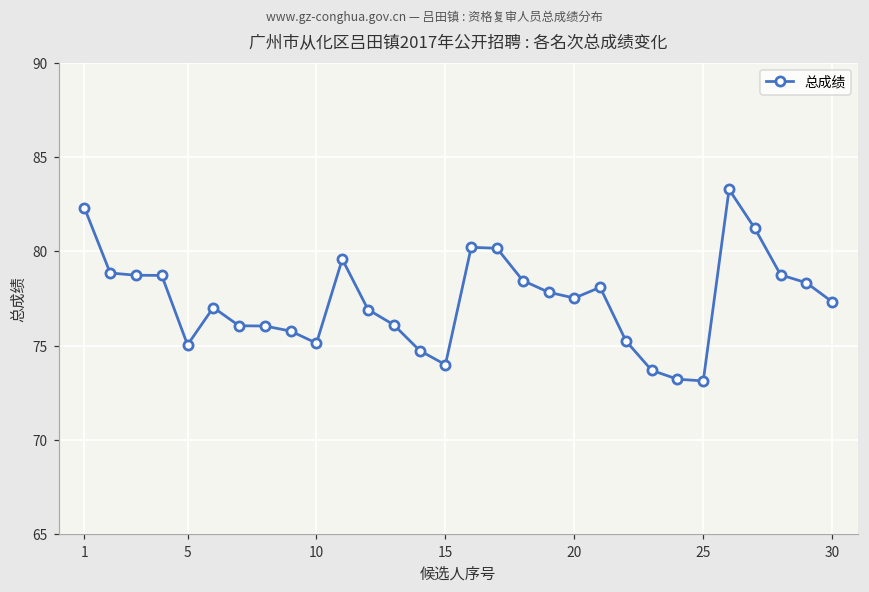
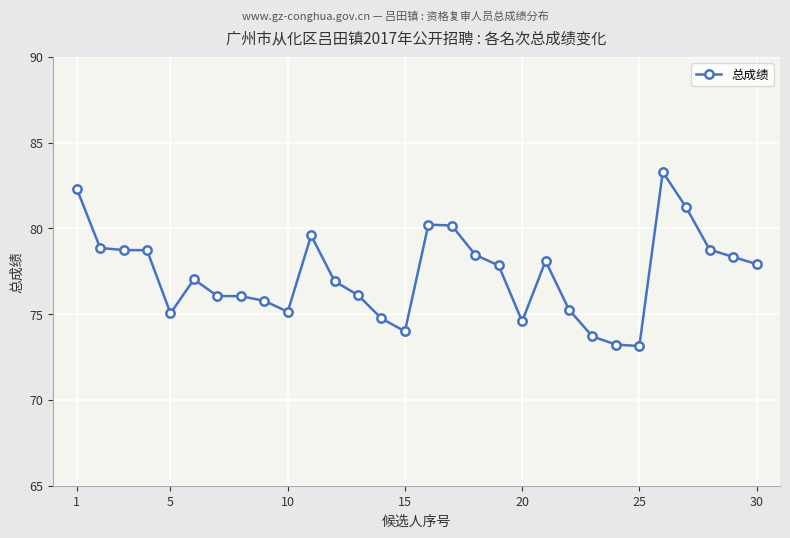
20: 77.5 -> 74.6
30: 77.3 -> 77.9
